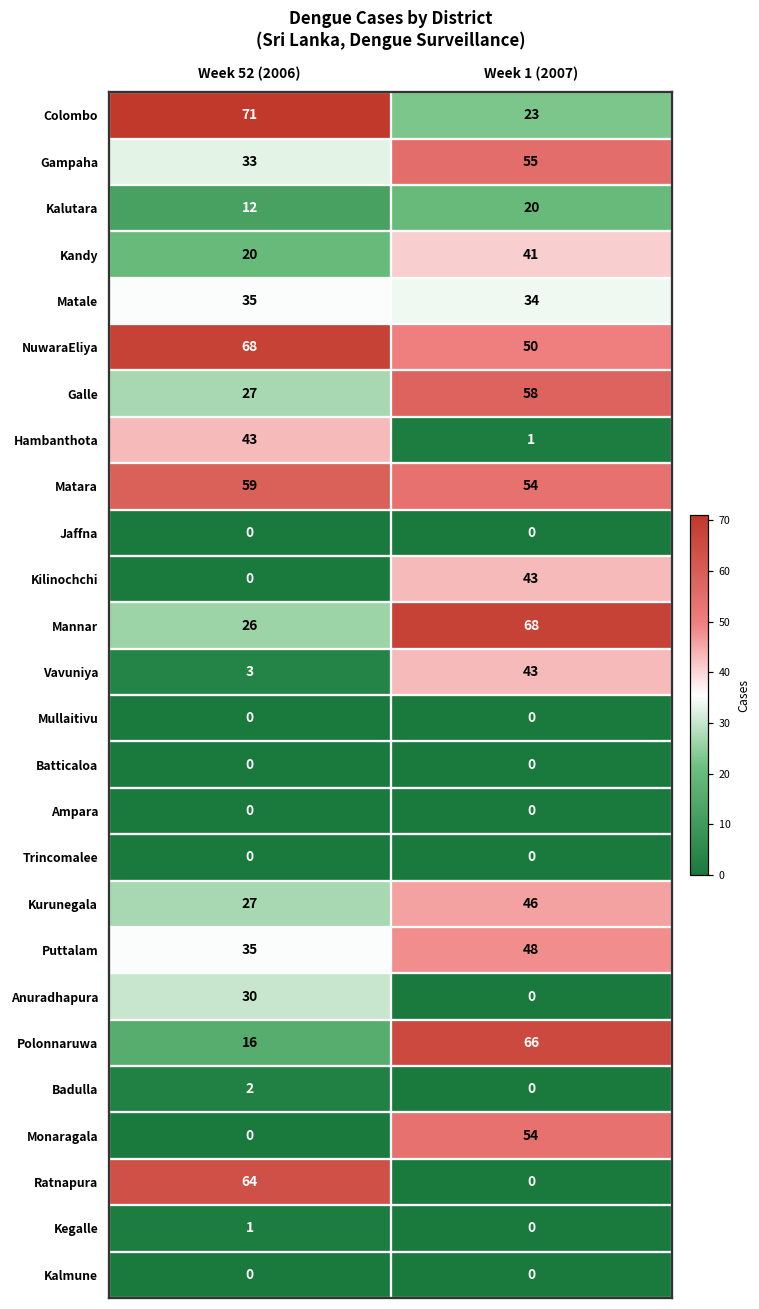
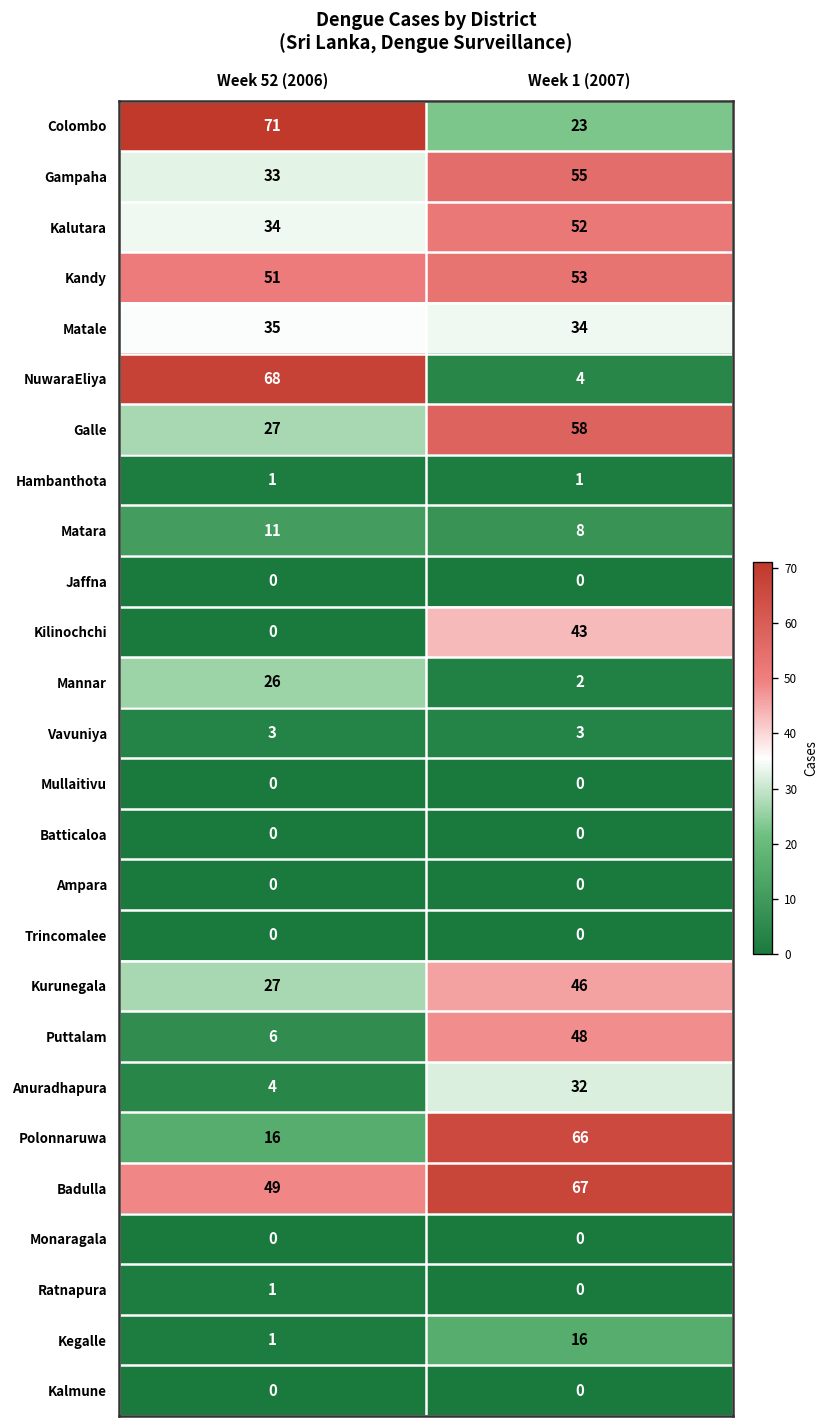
Kalutara, Week 52 (2006): 12 -> 34
Kalutara, Week 1 (2007): 20 -> 52
Kandy, Week 52 (2006): 20 -> 51
Kandy, Week 1 (2007): 41 -> 53
NuwaraEliya, Week 1 (2007): 50 -> 4
Hambanthota, Week 52 (2006): 43 -> 1
Matara, Week 52 (2006): 59 -> 11
Matara, Week 1 (2007): 54 -> 8
Mannar, Week 1 (2007): 68 -> 2
Vavuniya, Week 1 (2007): 43 -> 3
Puttalam, Week 52 (2006): 35 -> 6
Anuradhapura, Week 52 (2006): 30 -> 4
Anuradhapura, Week 1 (2007): 0 -> 32
Badulla, Week 52 (2006): 2 -> 49
Badulla, Week 1 (2007): 0 -> 67
Monaragala, Week 1 (2007): 54 -> 0
Ratnapura, Week 52 (2006): 64 -> 1
Kegalle, Week 1 (2007): 0 -> 16
